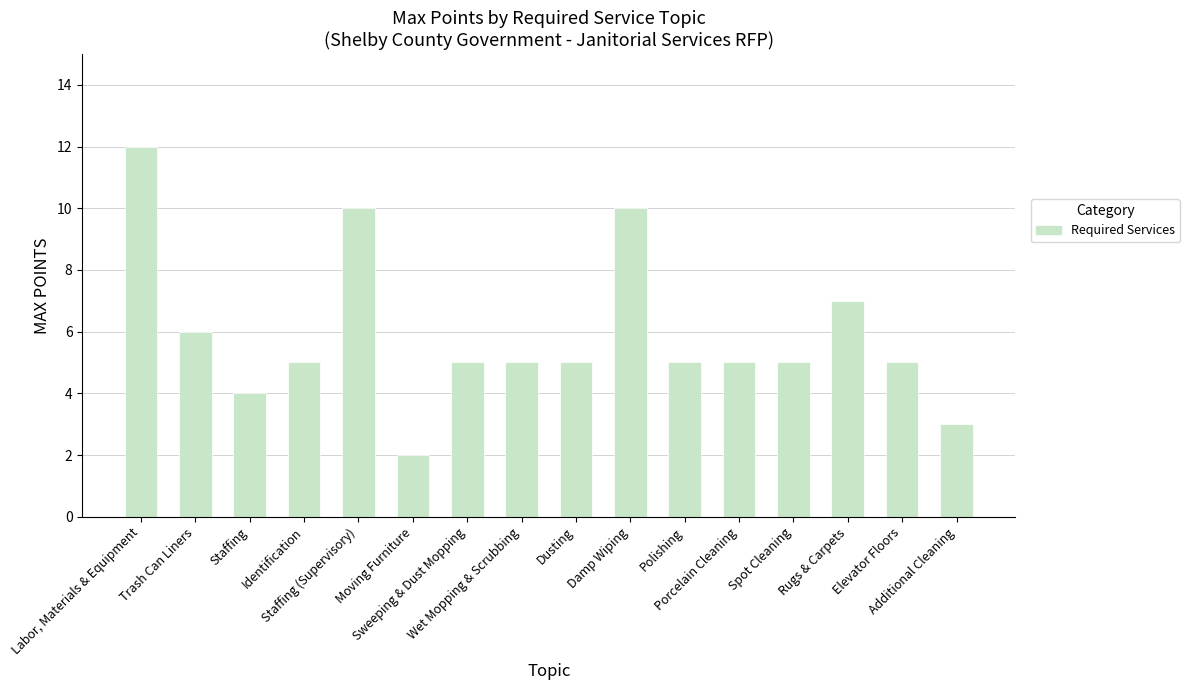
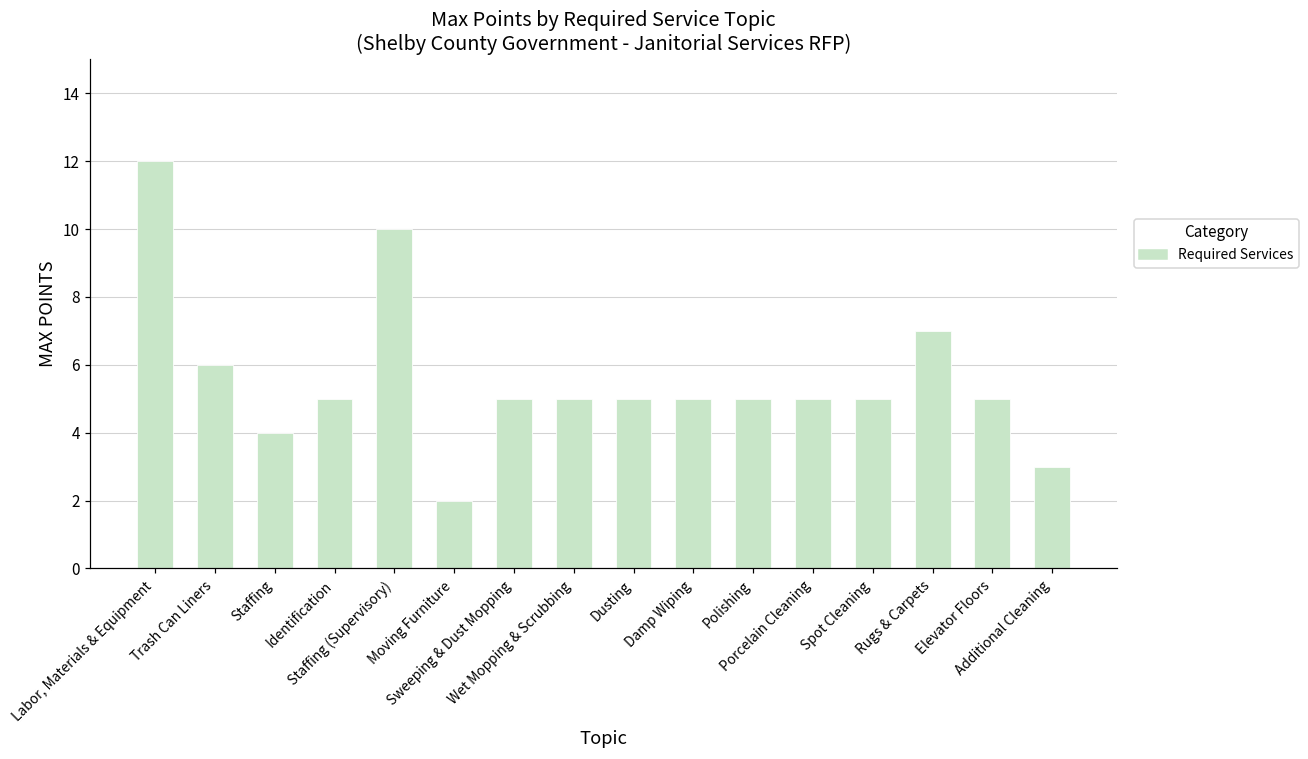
Damp Wiping: 10 -> 5
